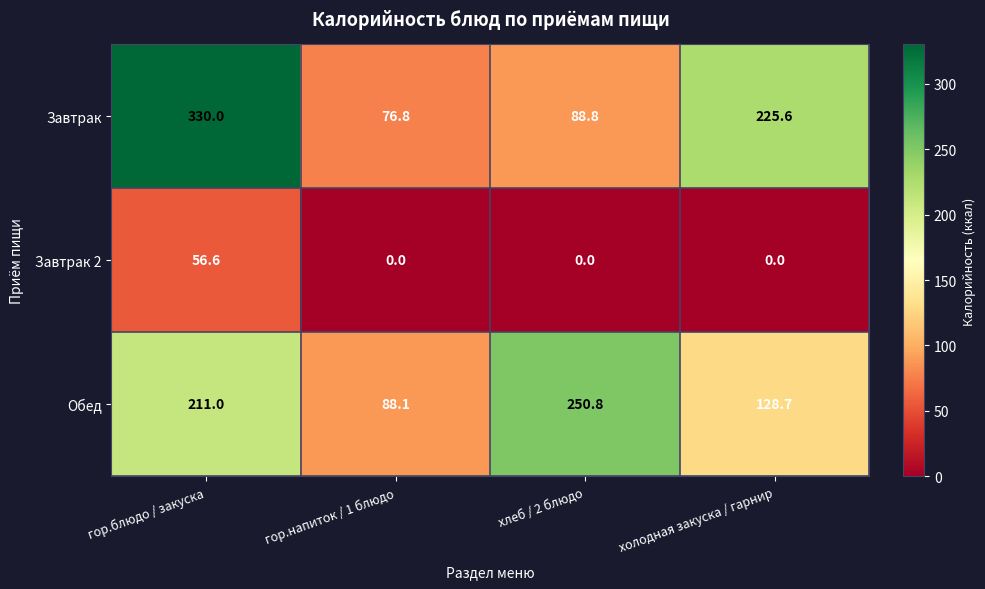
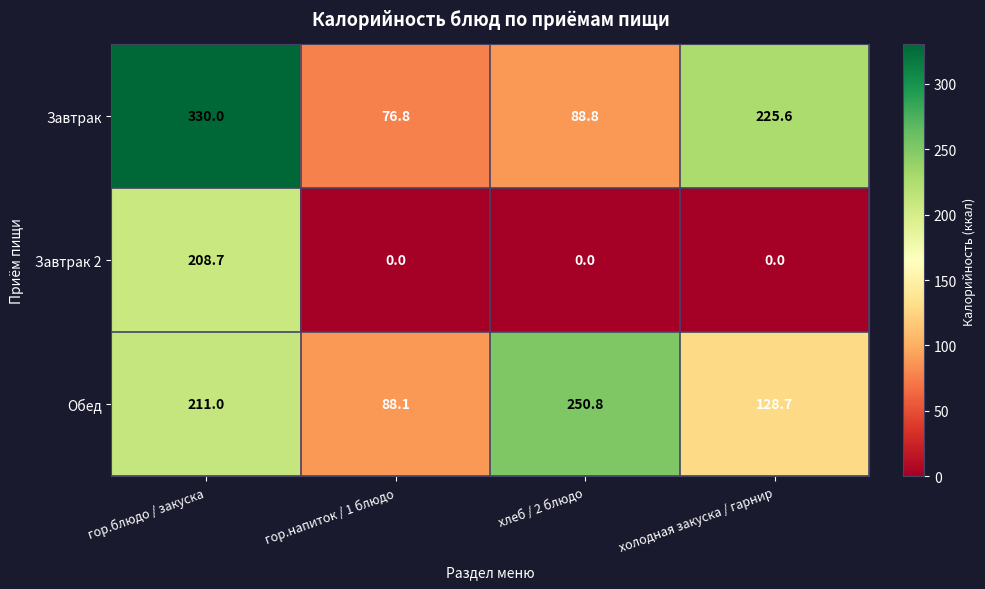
Завтрак 2, гор.блюдо / закуска: 56.6 -> 208.7
